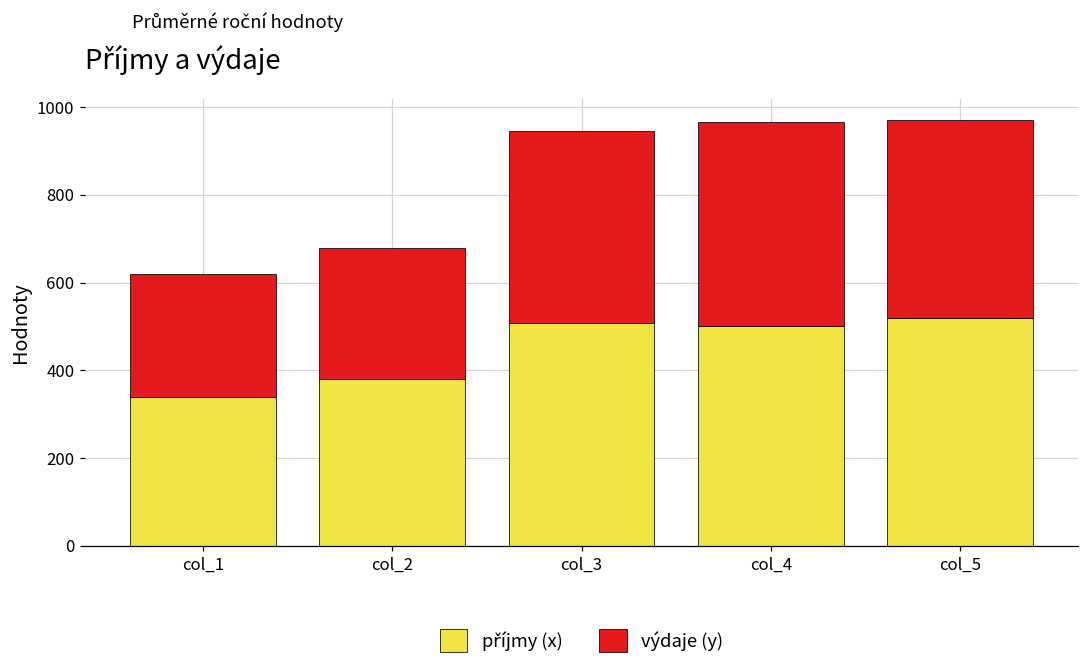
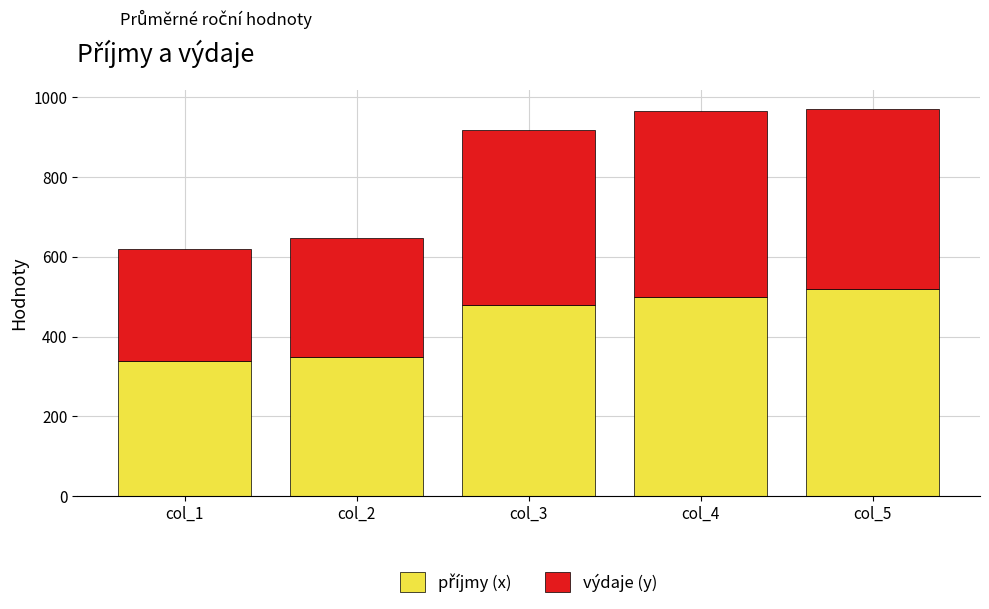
příjmy (x), col_2: 380 -> 350
příjmy (x), col_3: 510 -> 480
